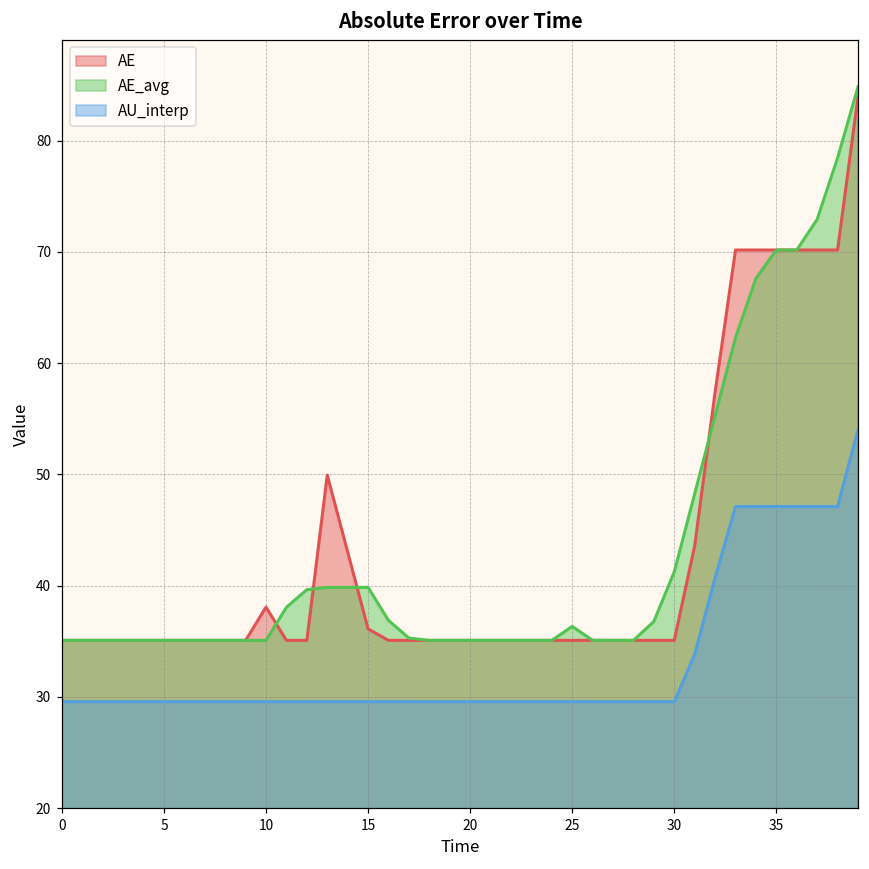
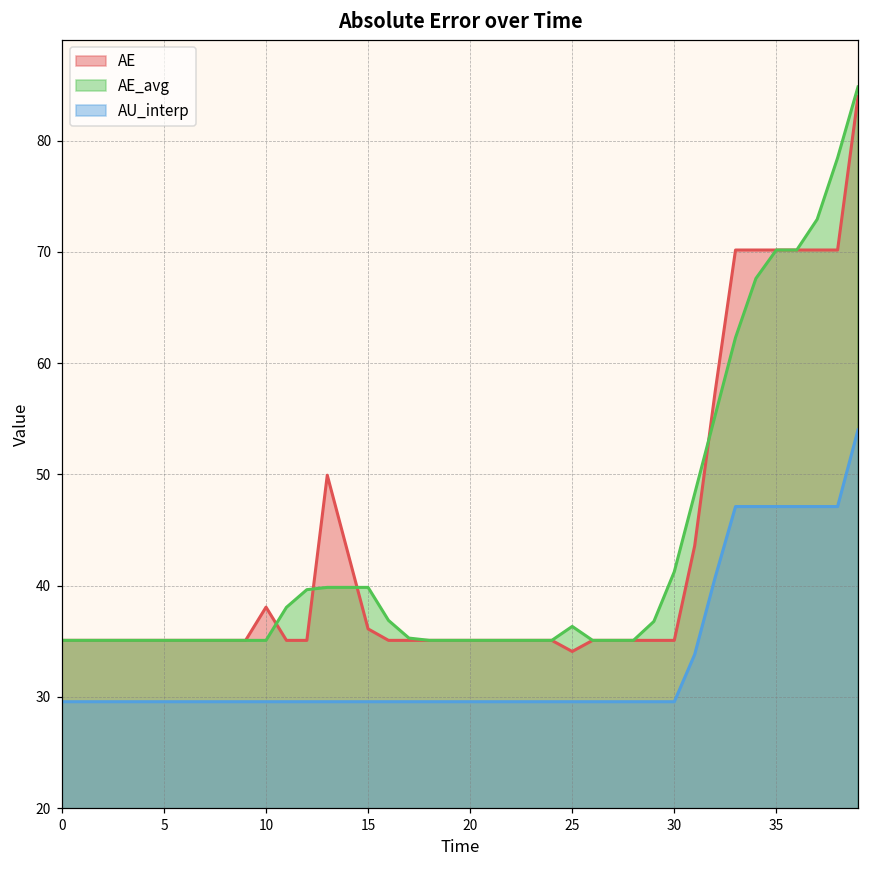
AE, 25: 35.1 -> 34.1
